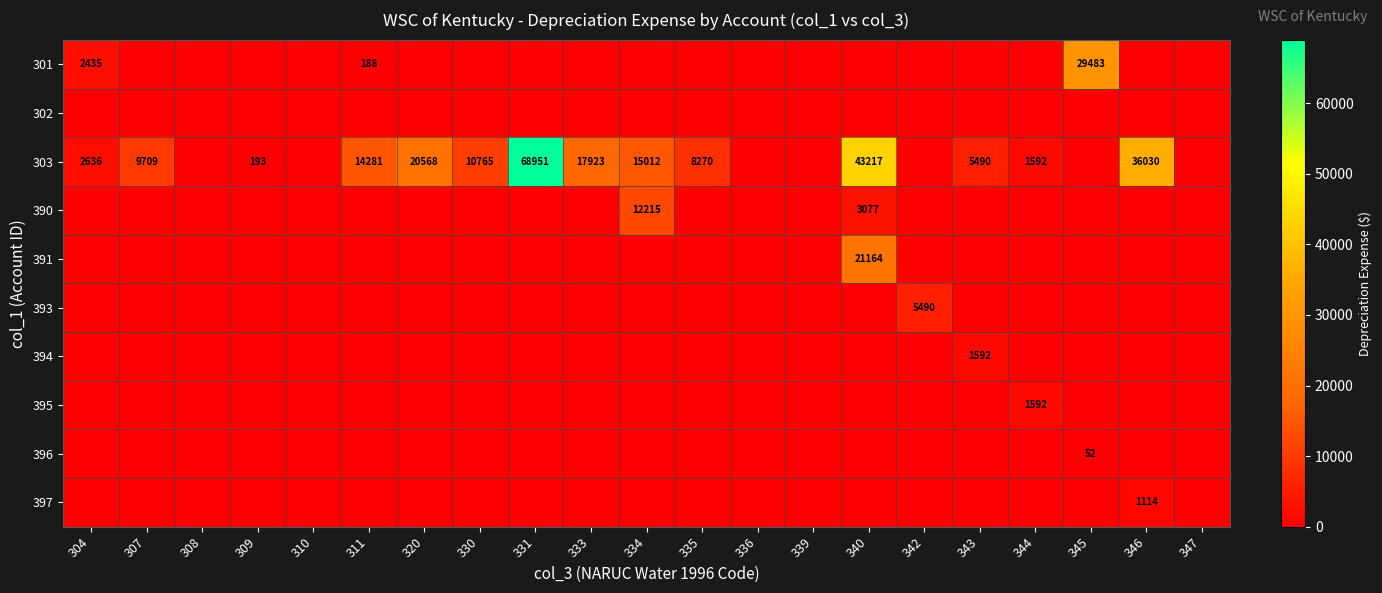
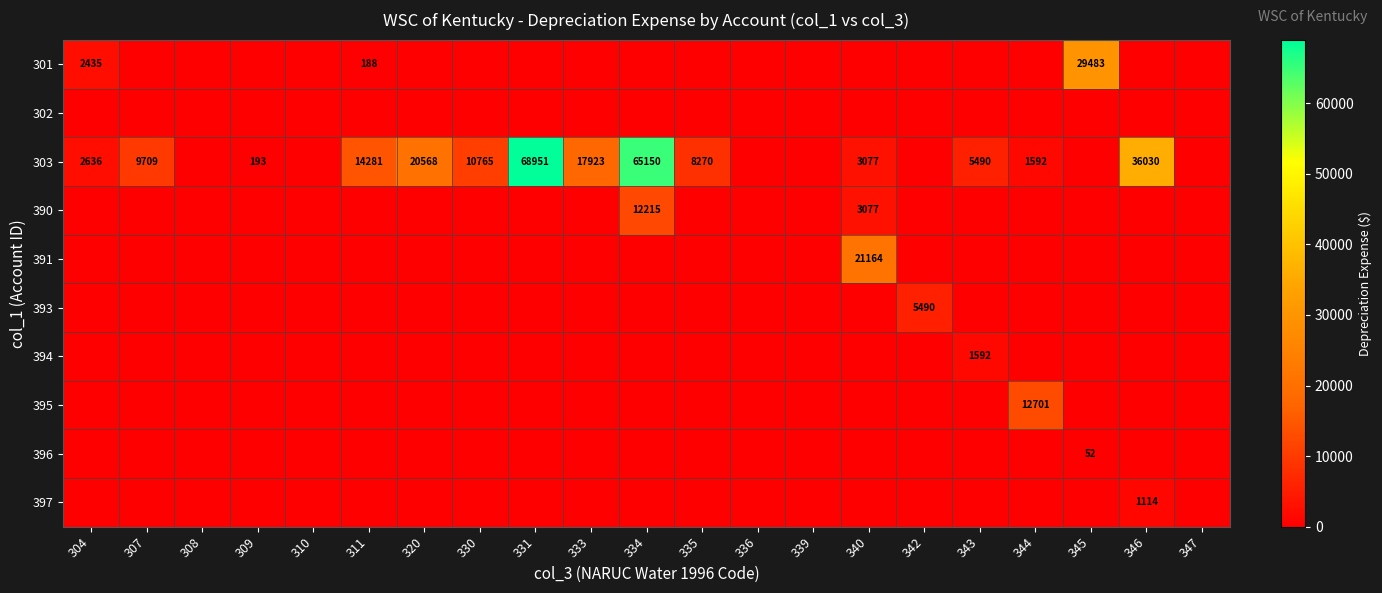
303, 334: 15012 -> 65150
303, 340: 43217 -> 3077
395, 344: 1592 -> 12701
